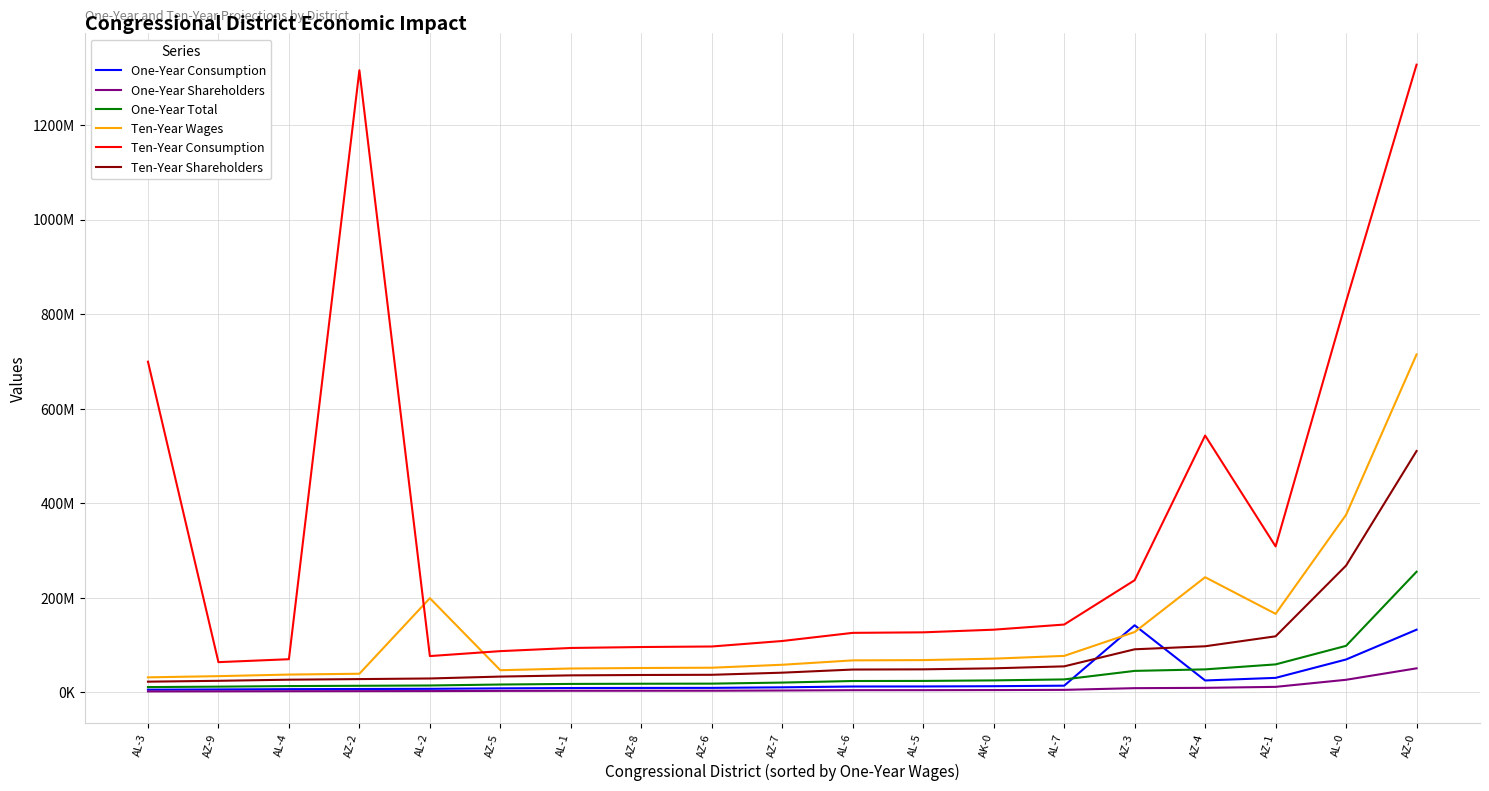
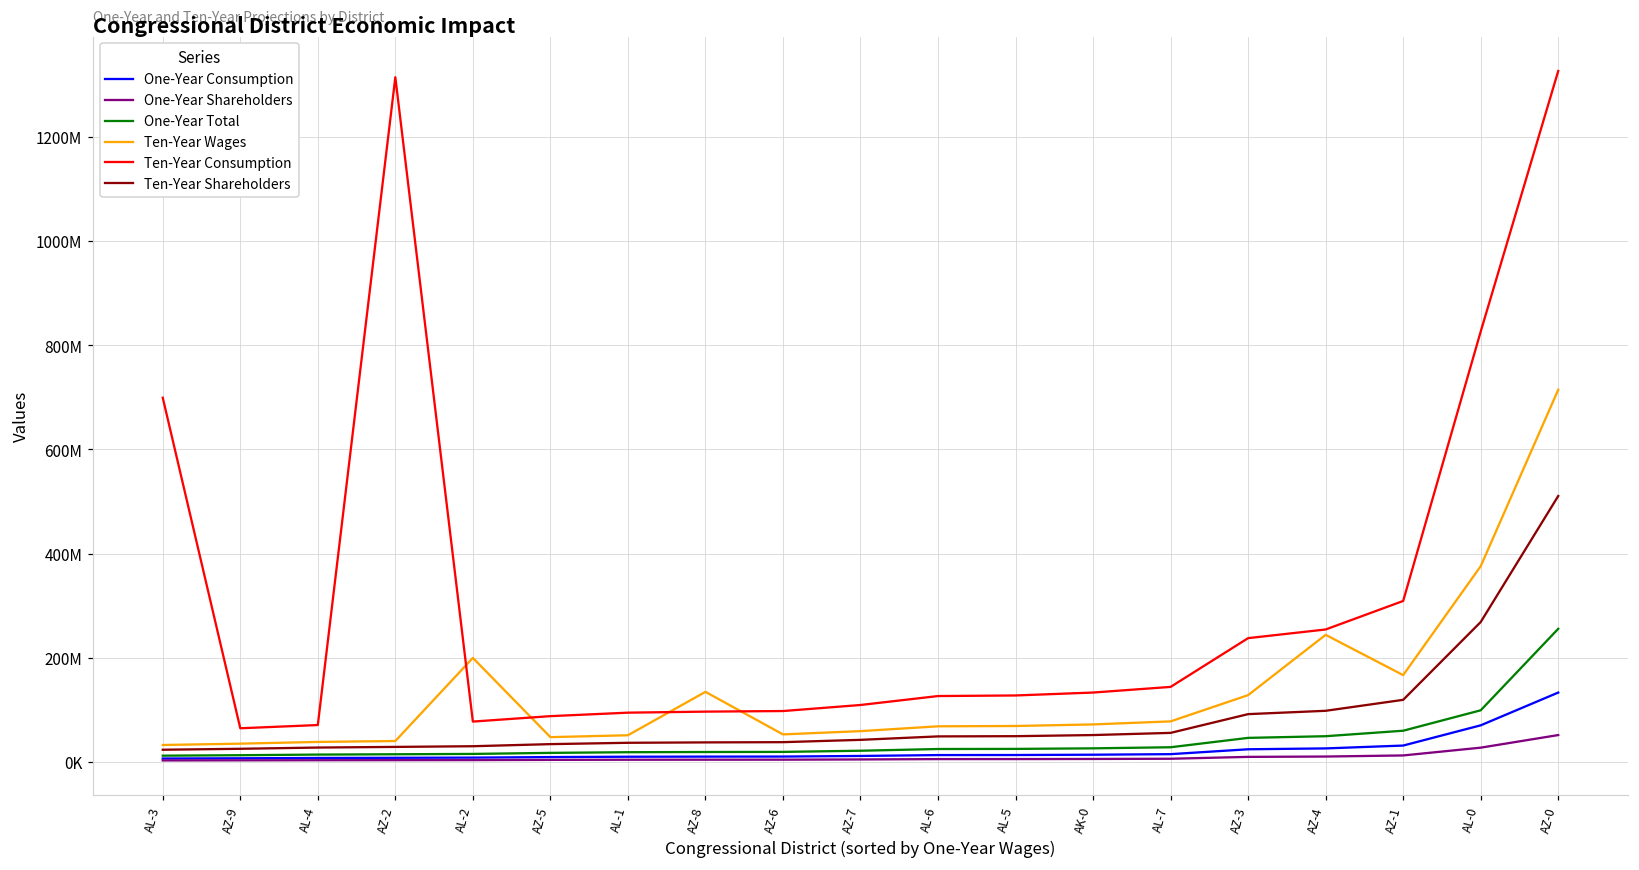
Ten-Year Wages, AZ-8: 50000000 -> 130000000
One-Year Consumption, AZ-3: 140000000 -> 20000000
Ten-Year Consumption, AZ-4: 540000000 -> 250000000
